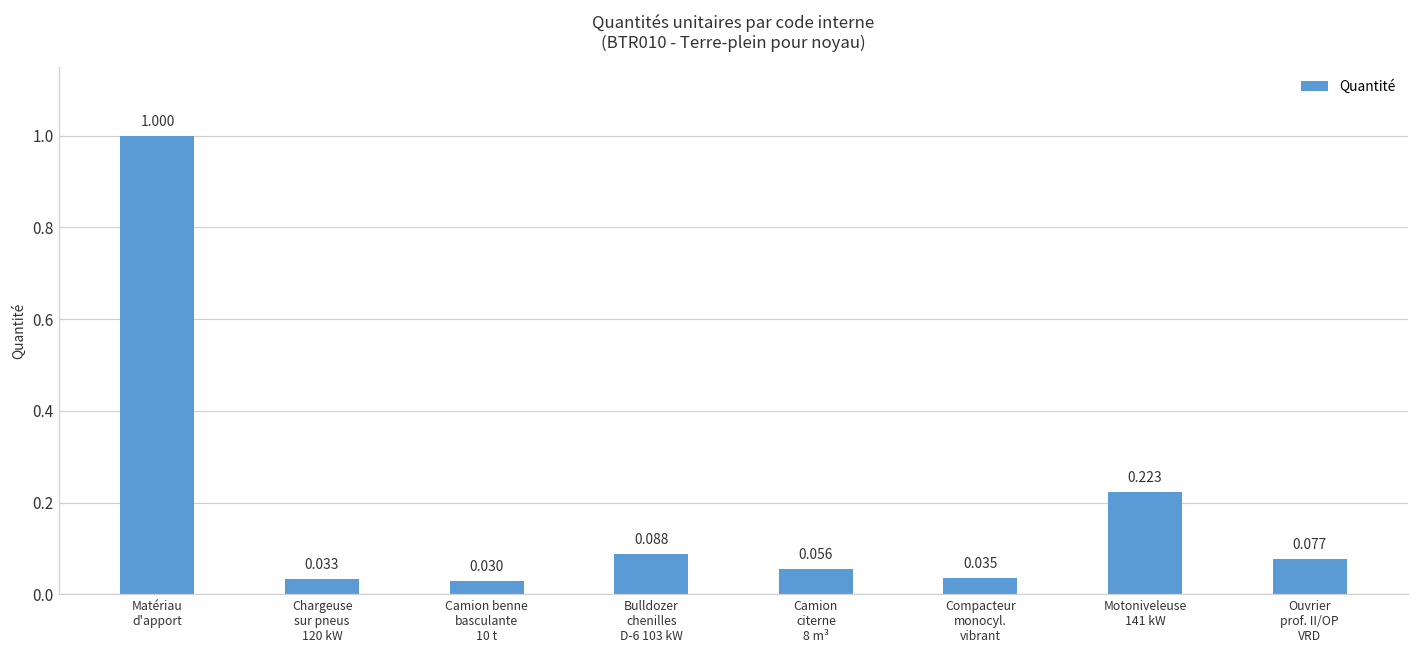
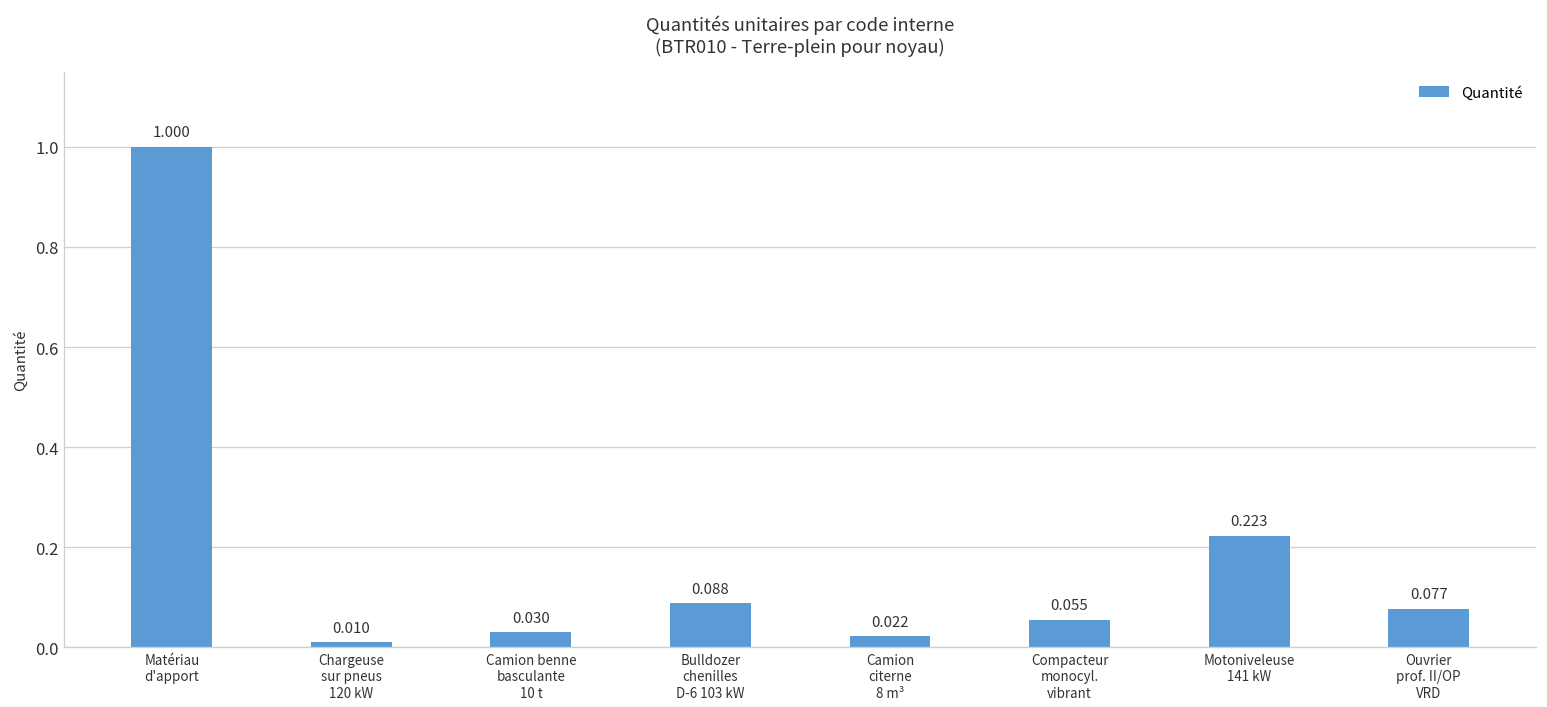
Chargeuse sur pneus 120 kW: 0.033 -> 0.010
Camion citerne 8 m³: 0.056 -> 0.022
Compacteur monocyl. vibrant: 0.035 -> 0.055
